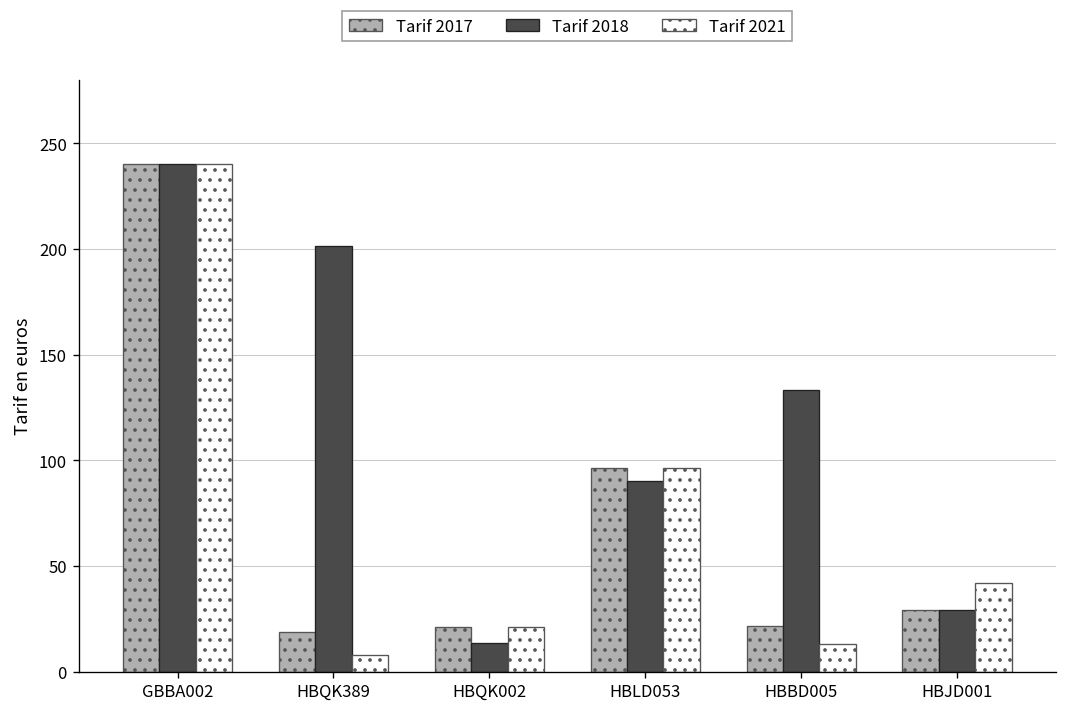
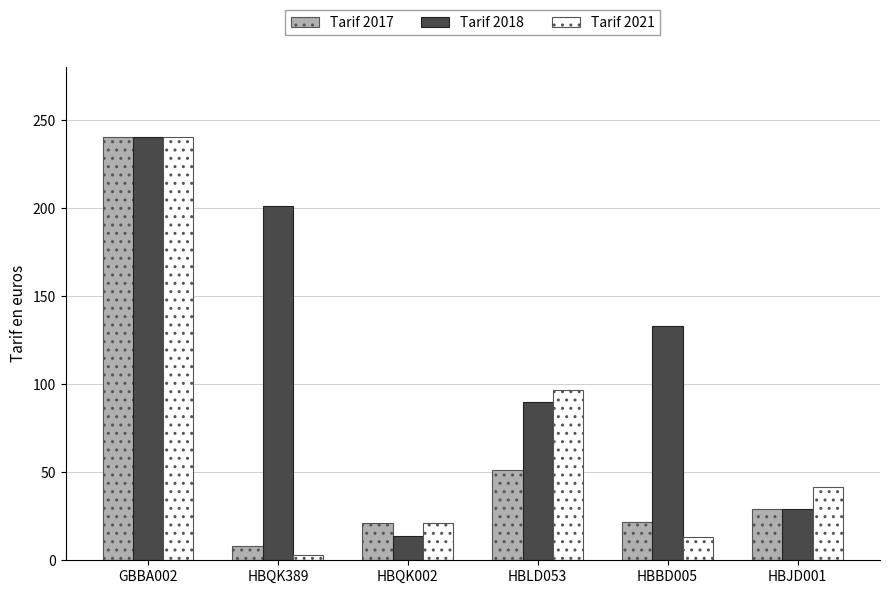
Tarif 2017, HBQK389: 19 -> 8
Tarif 2021, HBQK389: 8 -> 3
Tarif 2017, HBLD053: 96 -> 51
